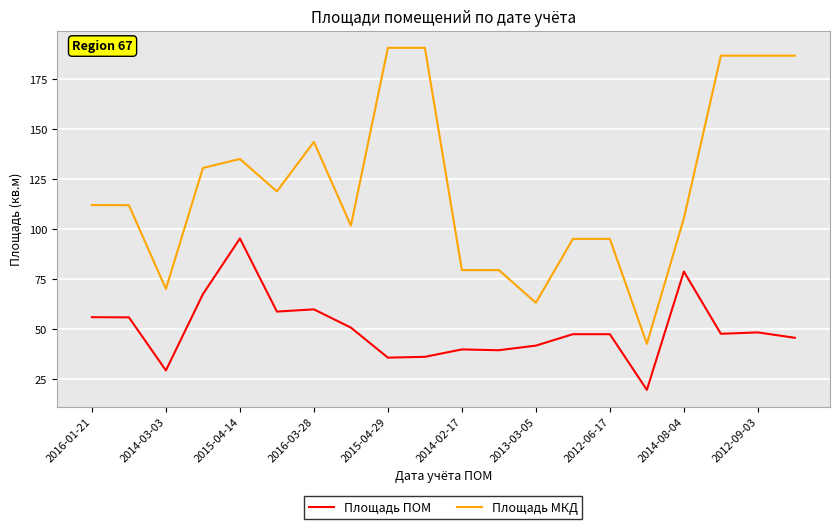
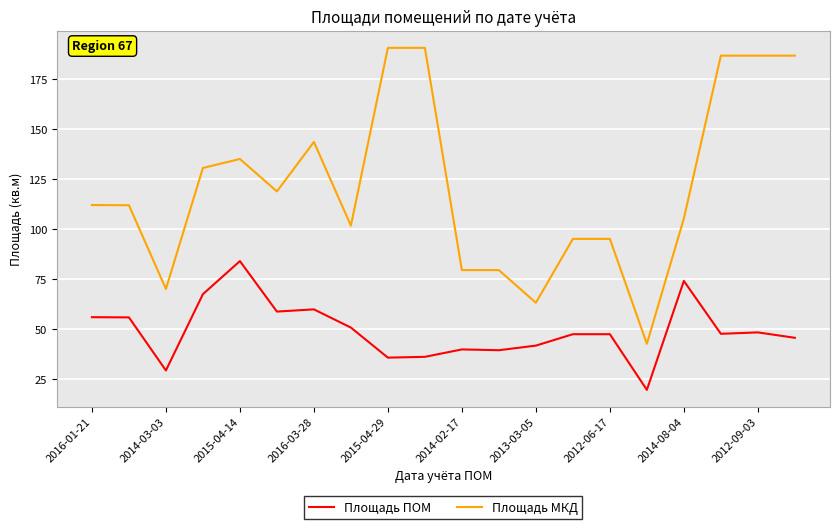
Площадь ПОМ, 2015-04-14: 95 -> 84
Площадь ПОМ, 2014-08-04: 79 -> 74
